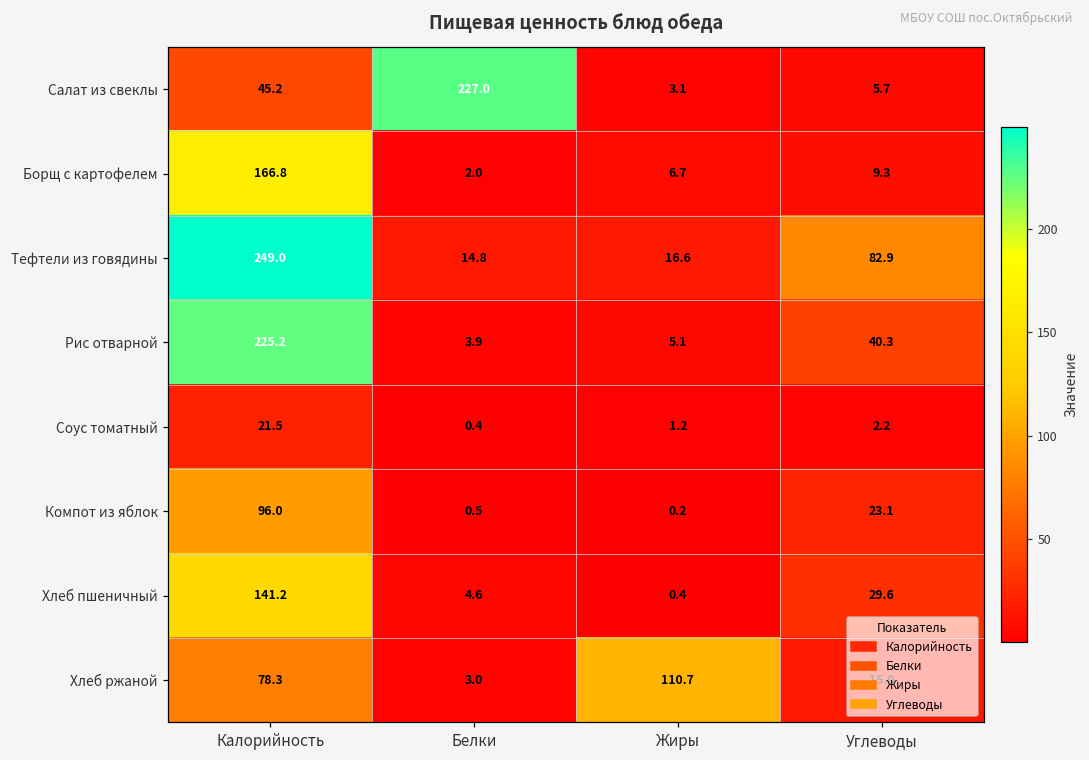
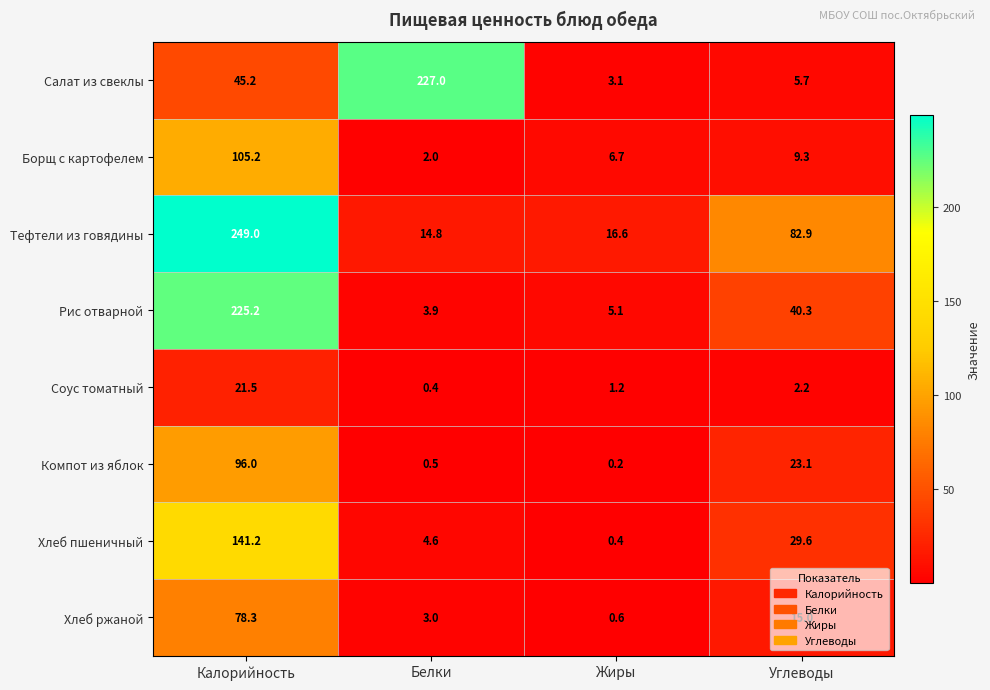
Борщ с картофелем, Калорийность: 166.8 -> 105.2
Хлеб ржаной, Жиры: 110.7 -> 0.6
